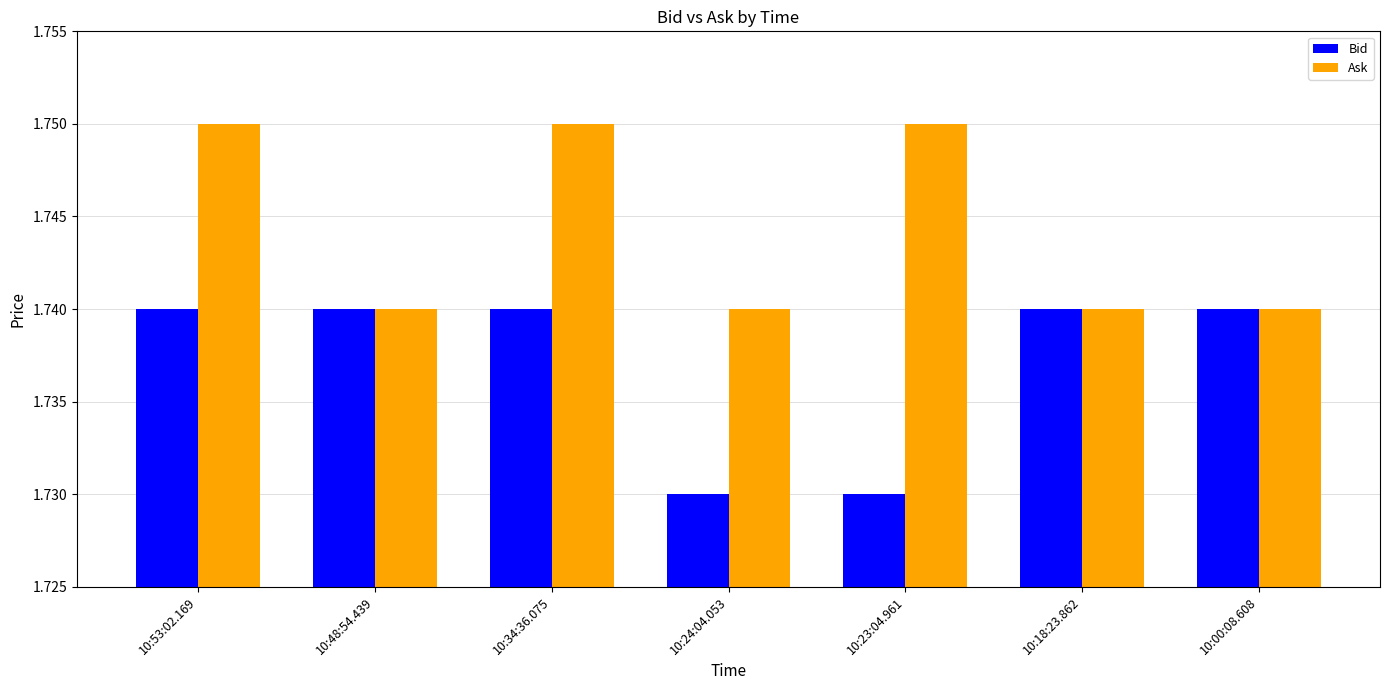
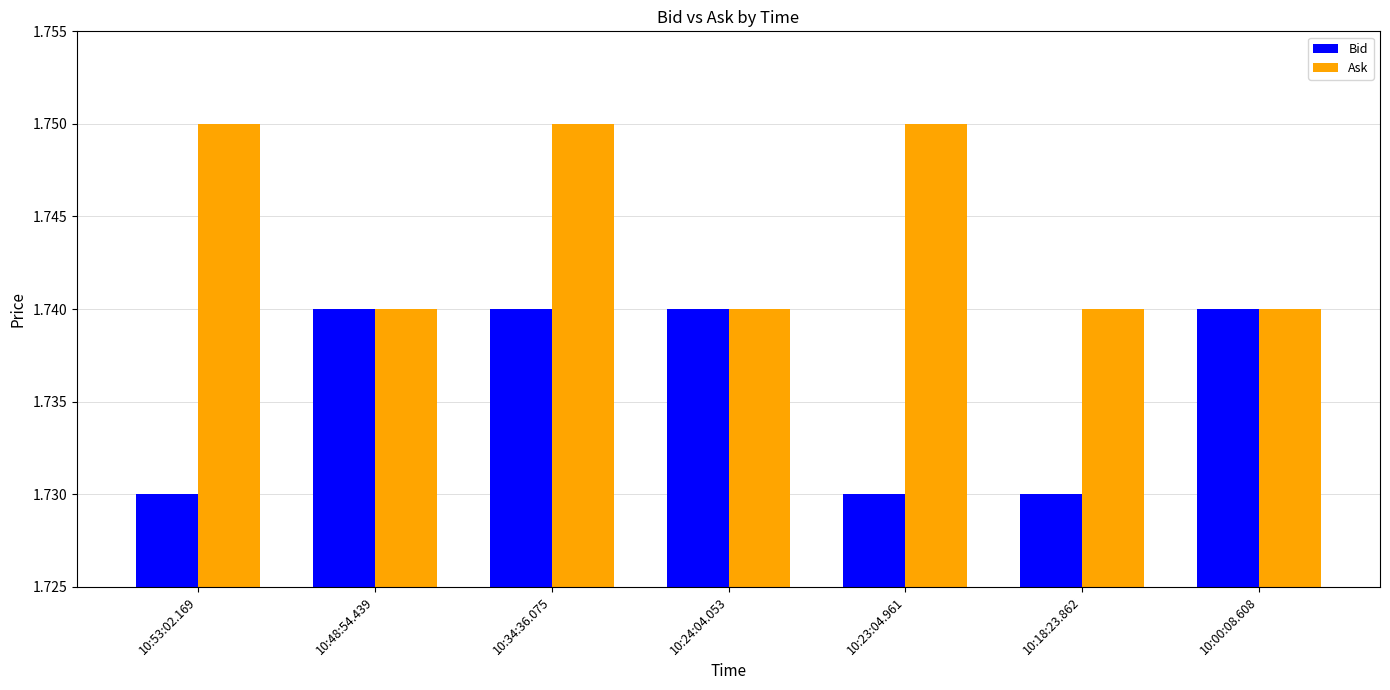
Bid, 10:53:02.169: 1.74 -> 1.73
Bid, 10:24:04.053: 1.73 -> 1.74
Bid, 10:18:23.862: 1.74 -> 1.73
